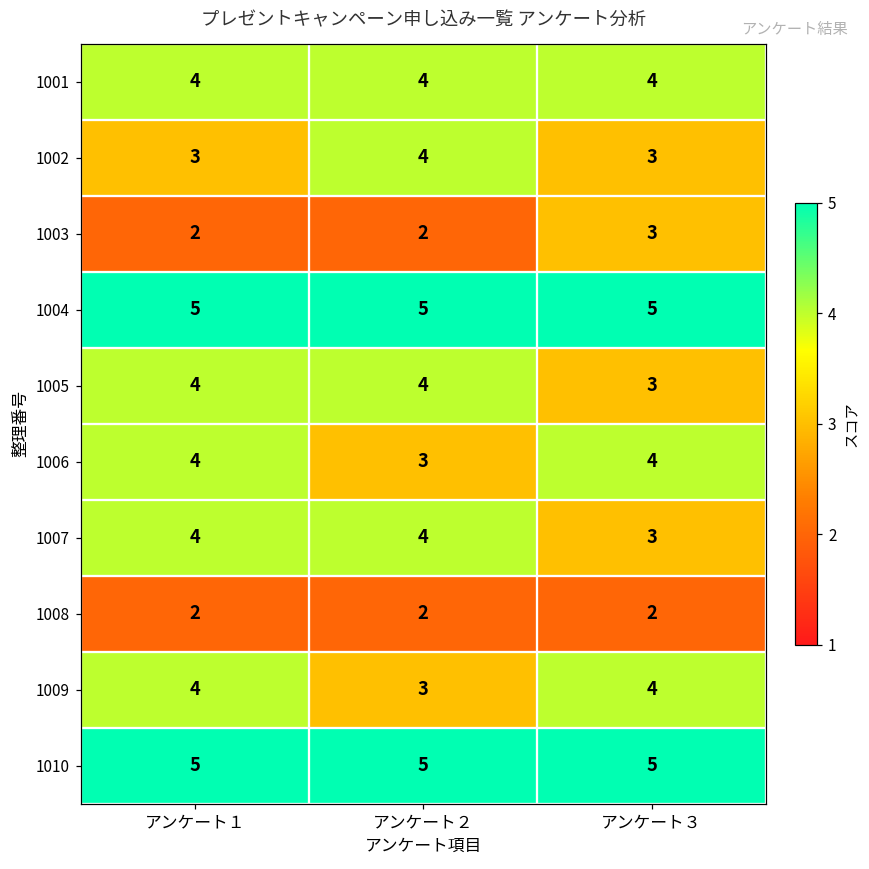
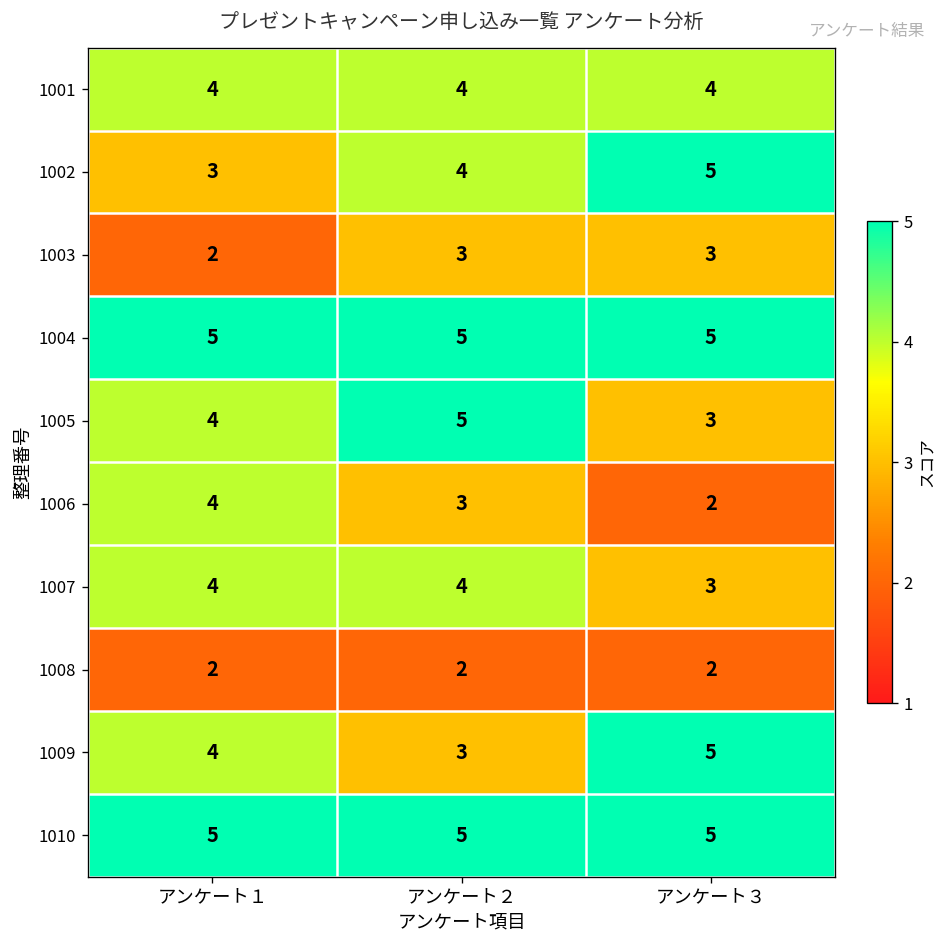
1002, アンケート３: 3 -> 5
1003, アンケート２: 2 -> 3
1005, アンケート２: 4 -> 5
1006, アンケート３: 4 -> 2
1009, アンケート３: 4 -> 5
